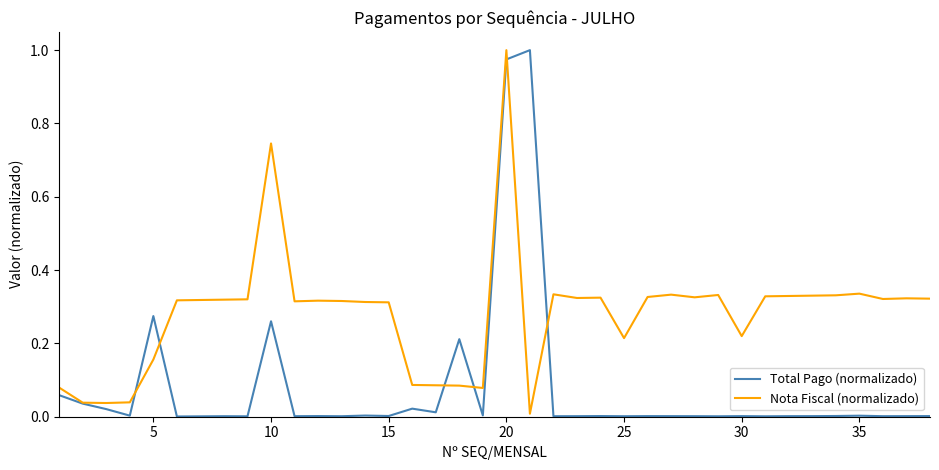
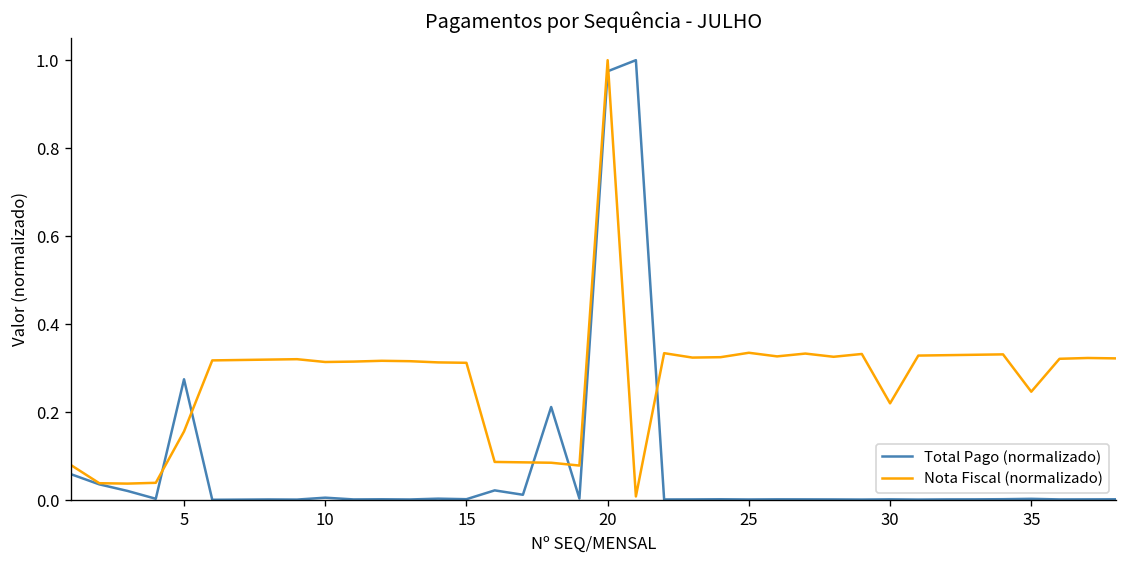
Total Pago (normalizado), 10: 0.26 -> 0.01
Nota Fiscal (normalizado), 10: 0.75 -> 0.31
Nota Fiscal (normalizado), 25: 0.21 -> 0.33
Nota Fiscal (normalizado), 35: 0.34 -> 0.25
